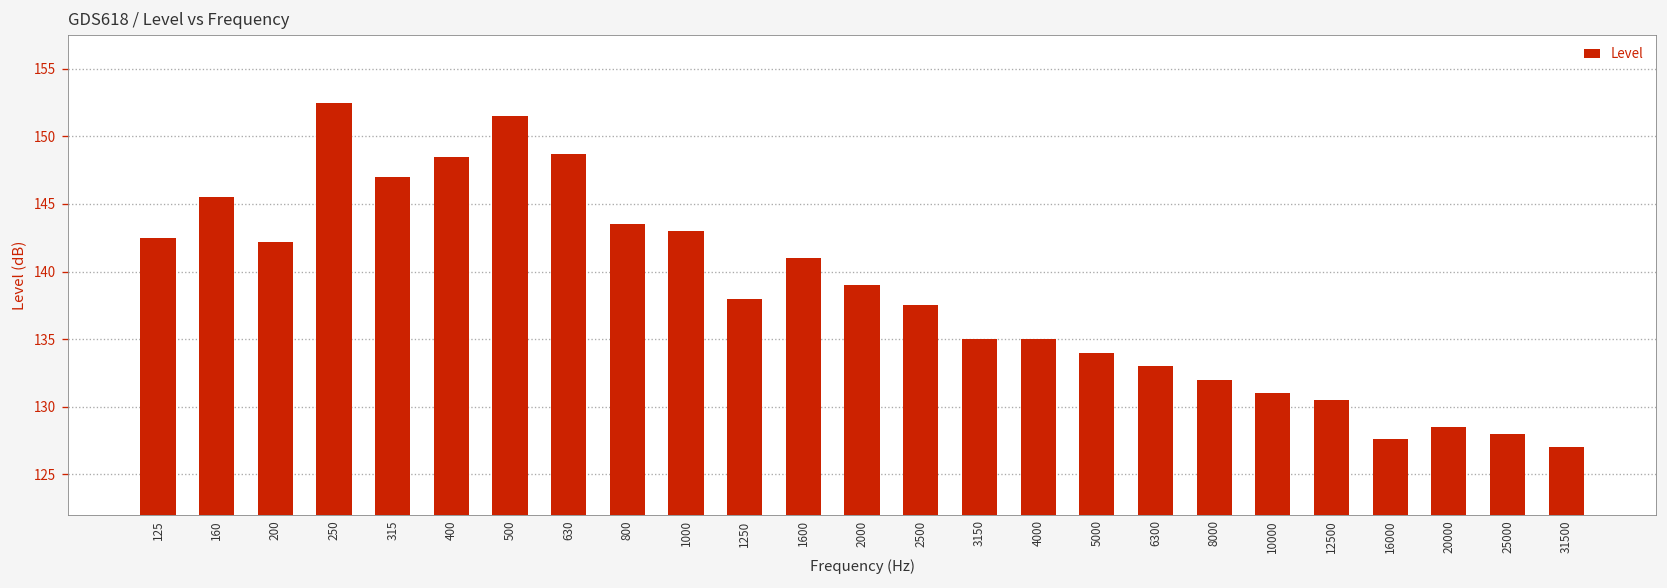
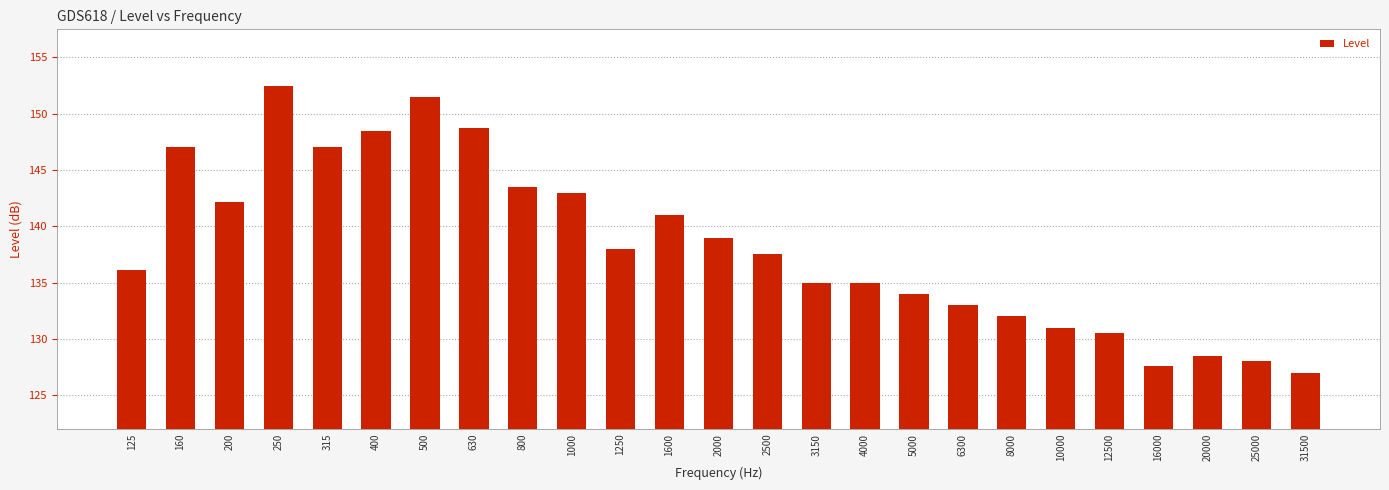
125: 142.5 -> 136.1
160: 145.5 -> 147.0
